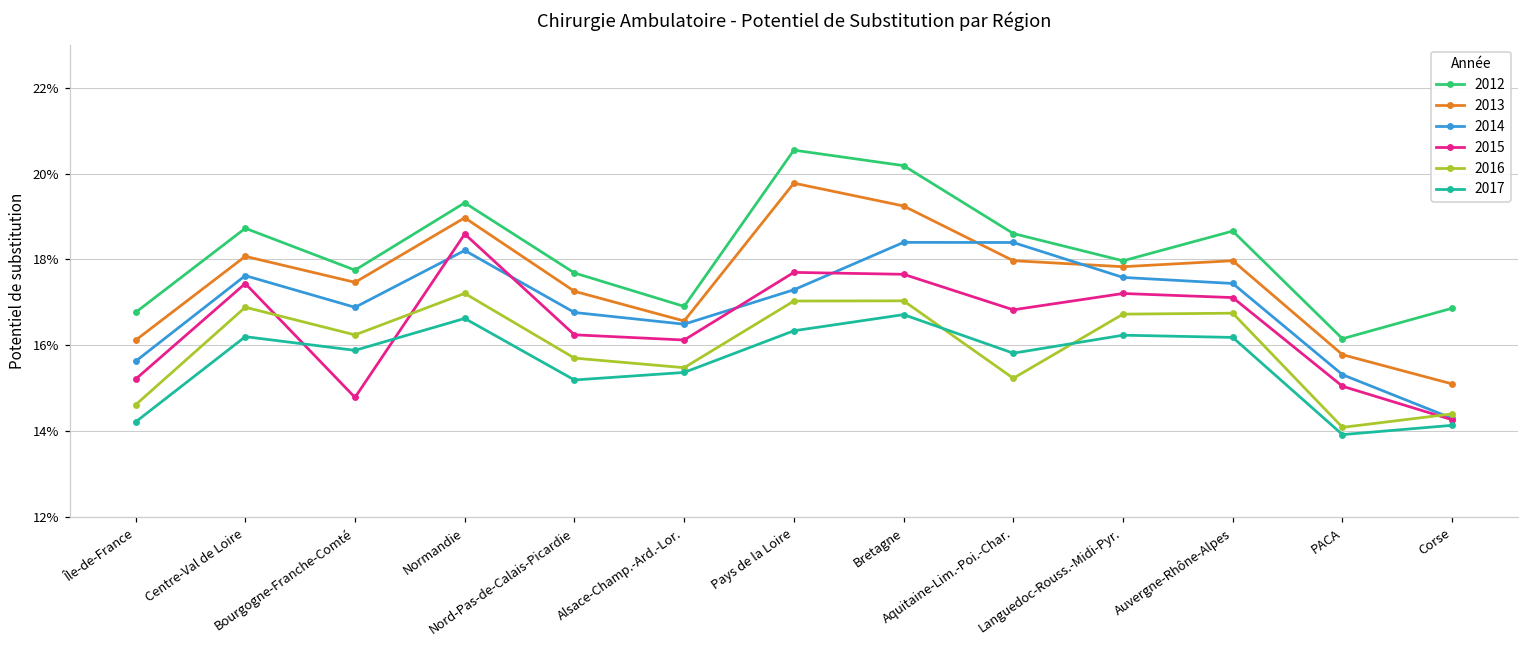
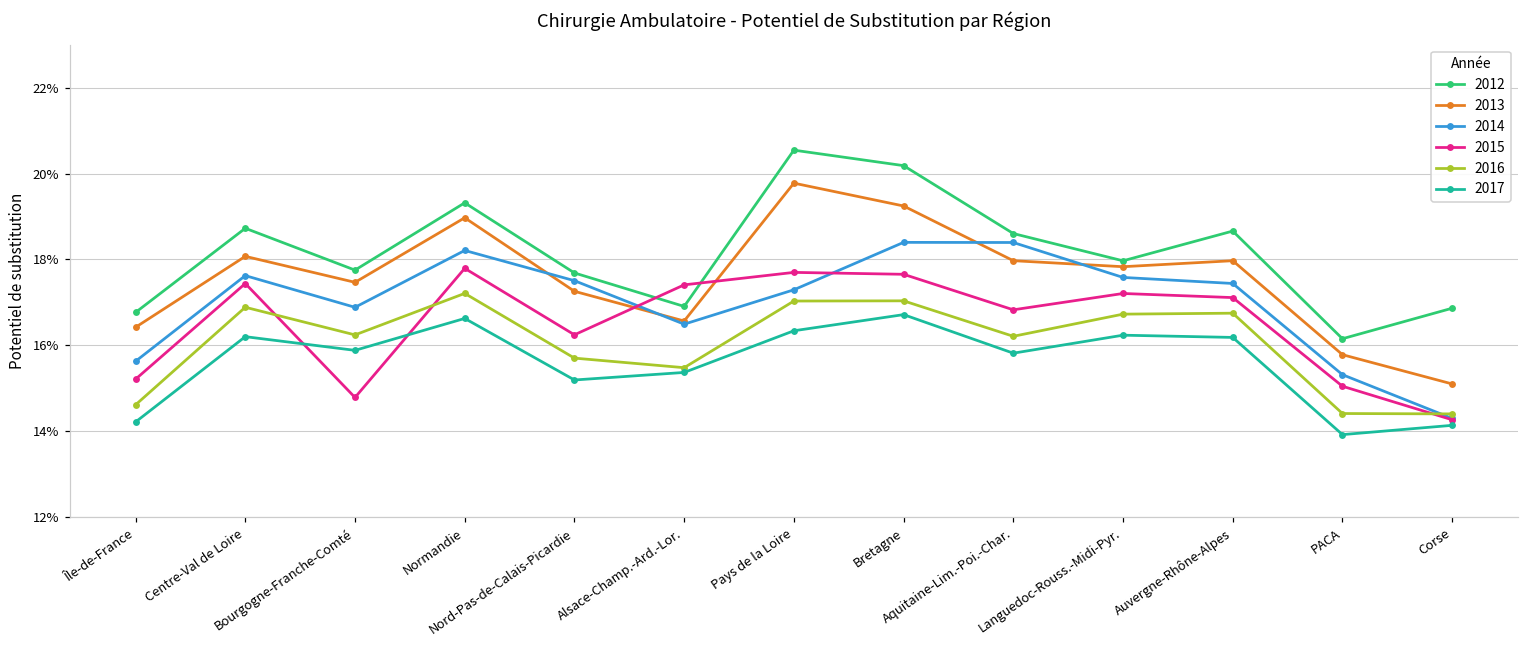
2013, Île-de-France: 16.1% -> 16.4%
2015, Normandie: 18.6% -> 17.8%
2014, Nord-Pas-de-Calais-Picardie: 16.8% -> 17.5%
2015, Alsace-Champ.-Ard.-Lor.: 16.1% -> 17.4%
2016, Aquitaine-Lim.-Poi.-Char.: 15.2% -> 16.2%
2016, PACA: 14.1% -> 14.4%
